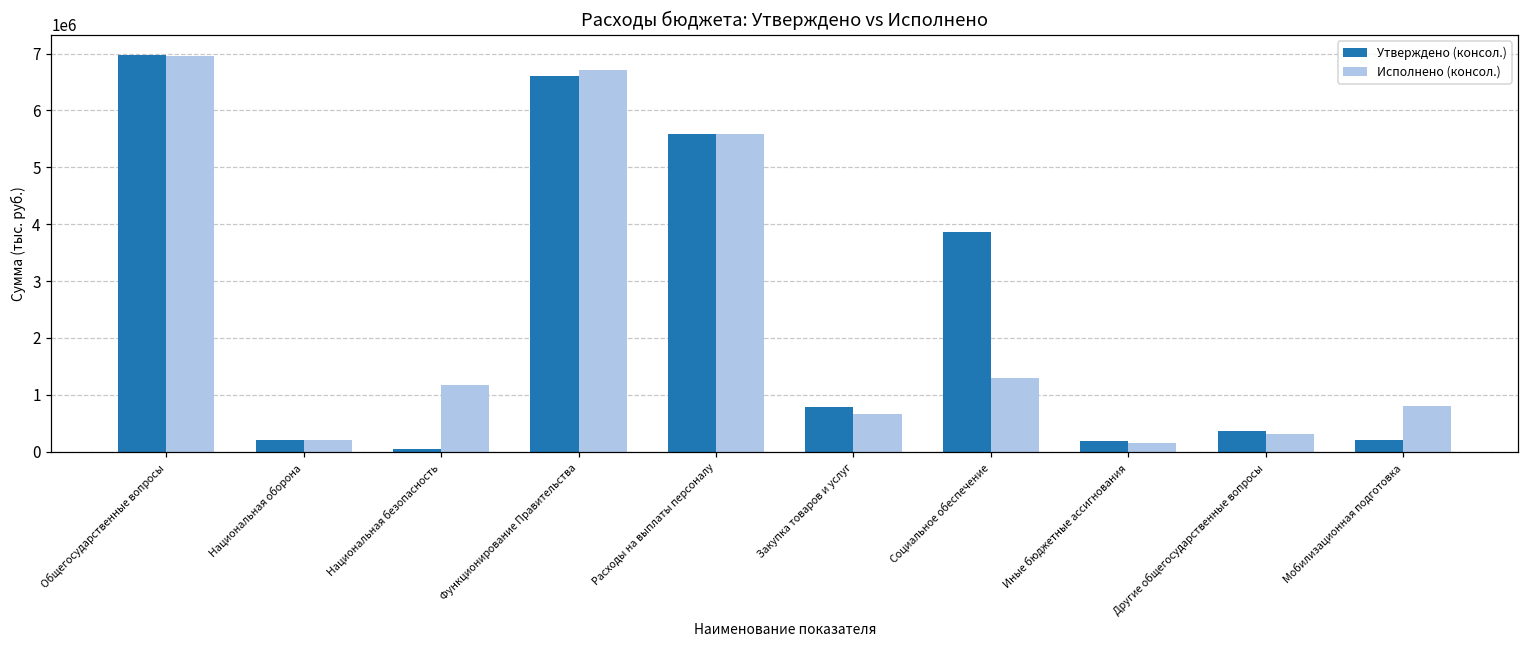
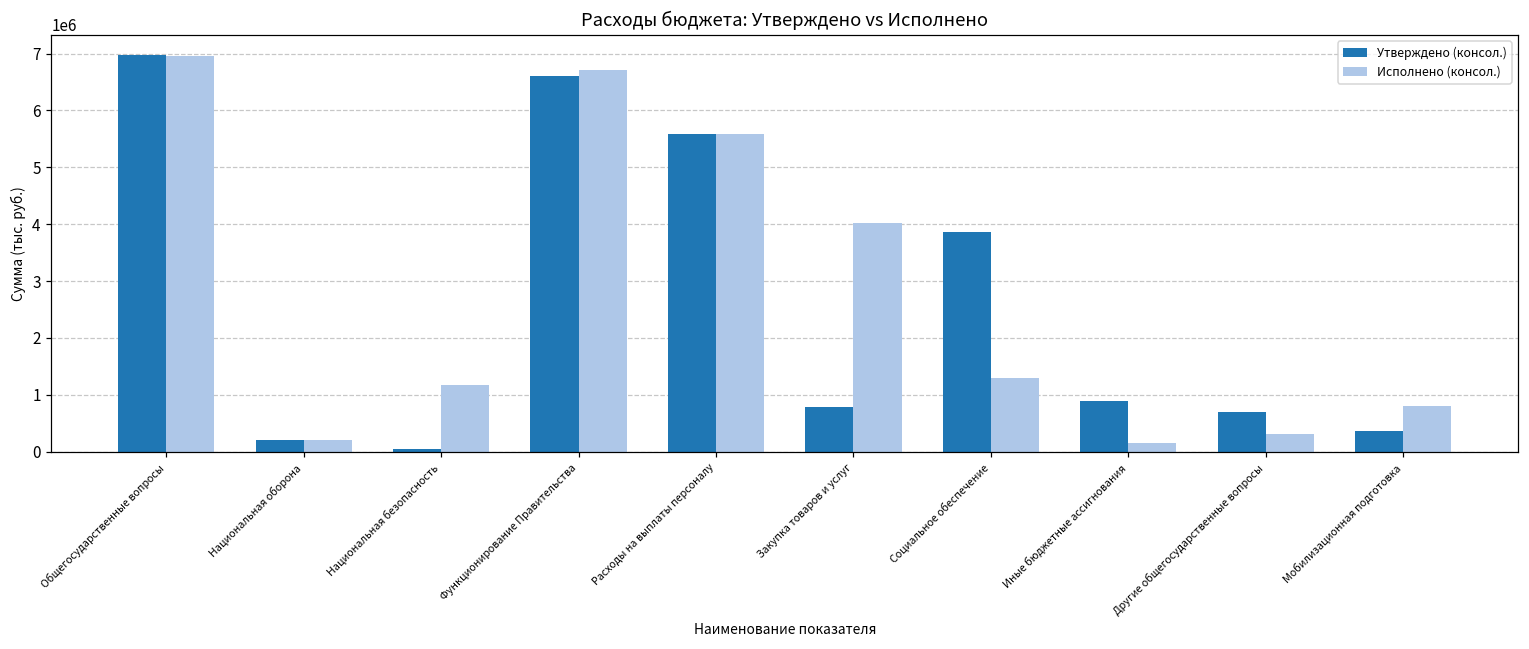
Исполнено (консол.), Закупка товаров и услуг: 700000 -> 4000000
Утверждено (консол.), Иные бюджетные ассигнования: 200000 -> 900000
Утверждено (консол.), Другие общегосударственные вопросы: 400000 -> 700000
Утверждено (консол.), Мобилизационная подготовка: 200000 -> 400000
